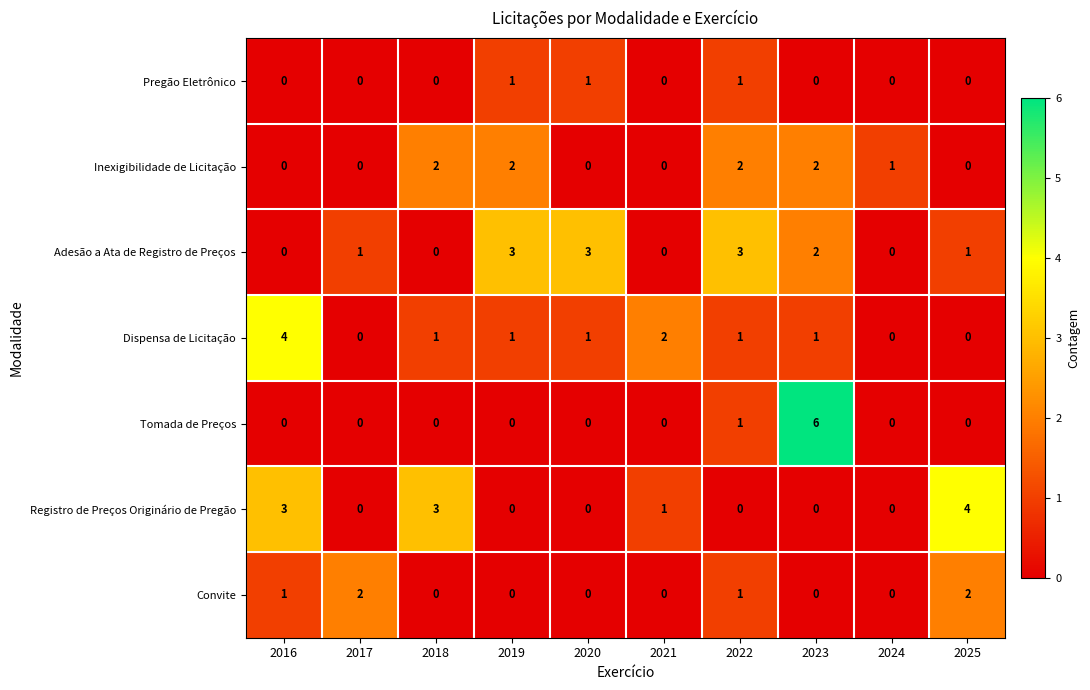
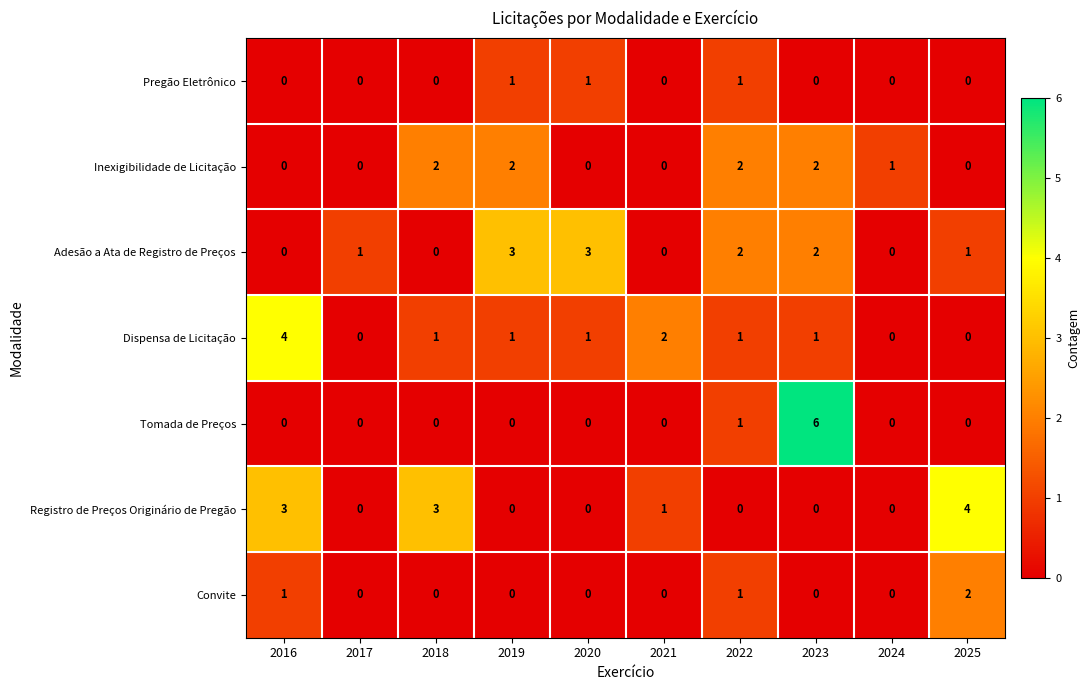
Adesão a Ata de Registro de Preços, 2022: 3 -> 2
Convite, 2017: 2 -> 0
